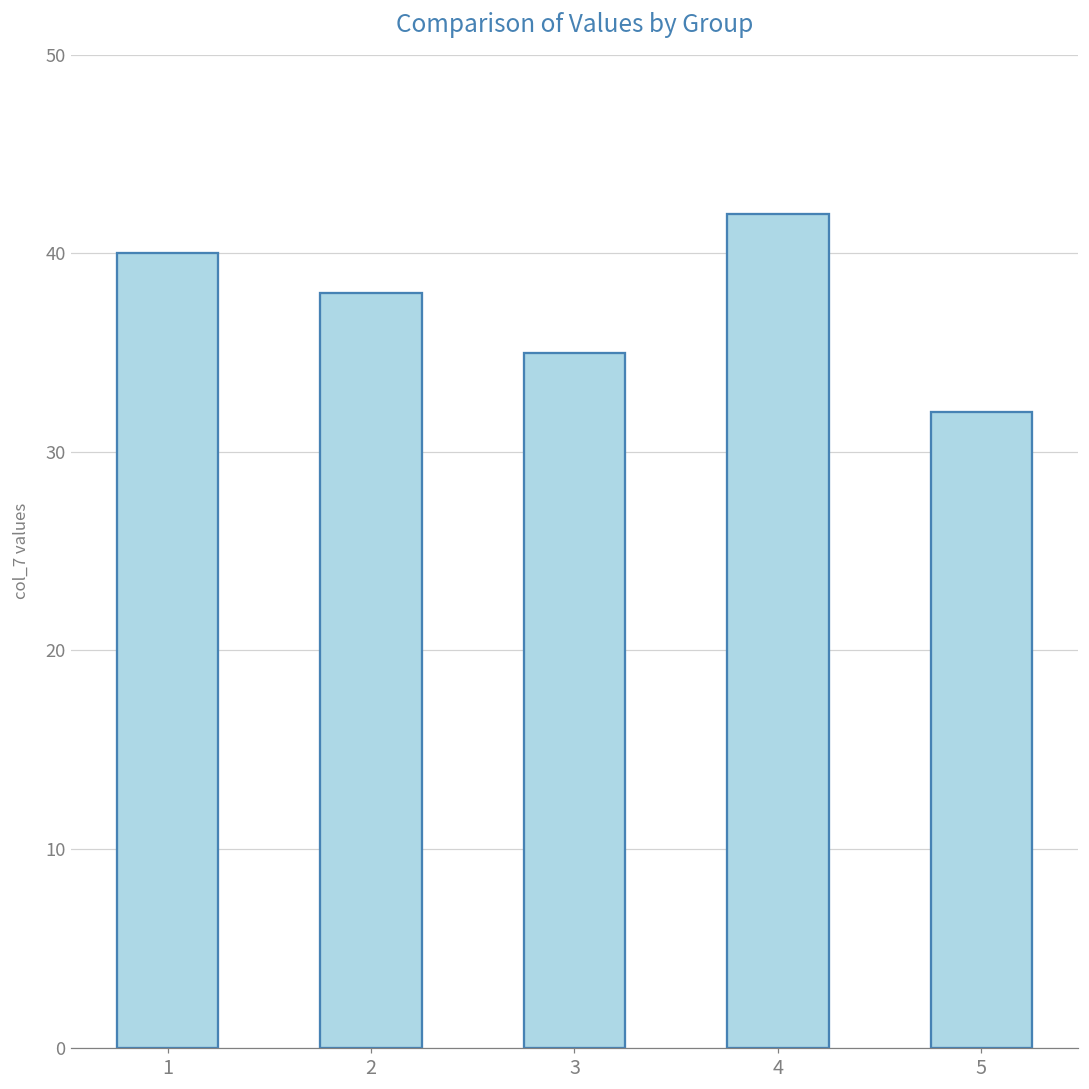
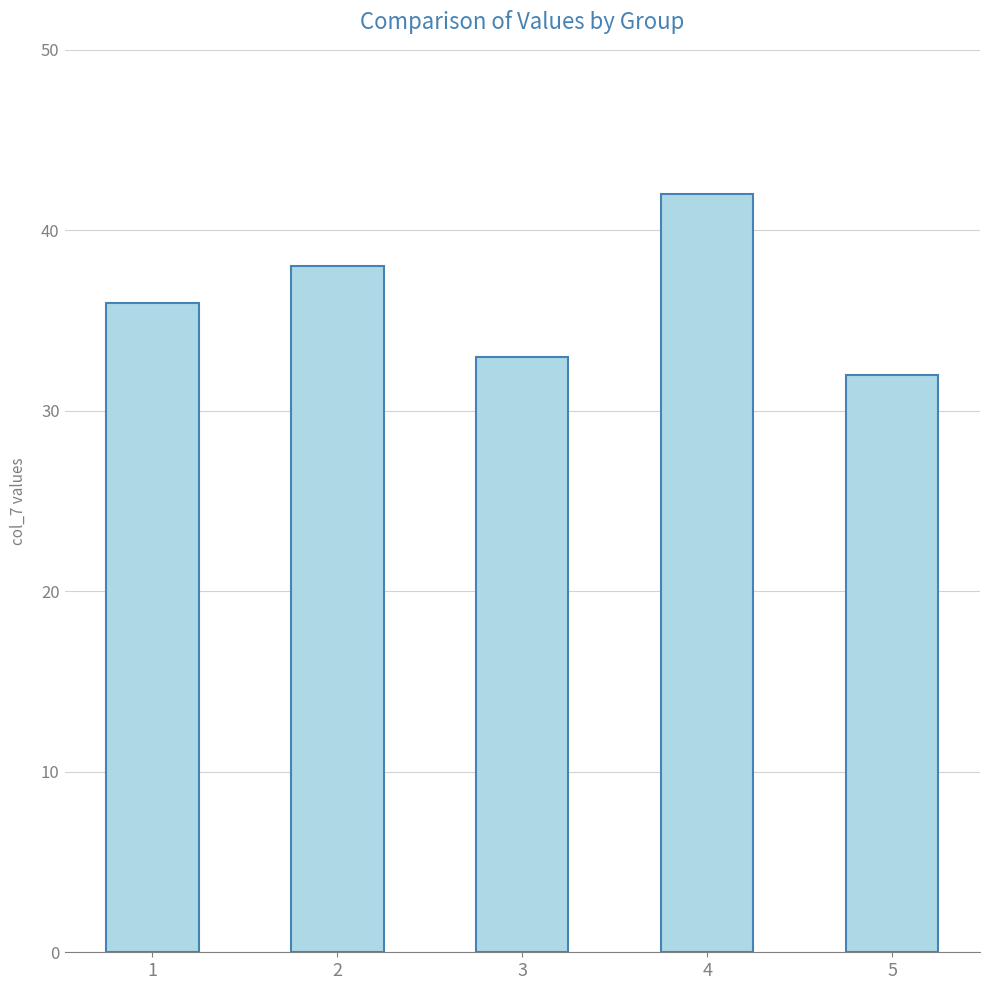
1: 40 -> 36
3: 35 -> 33
